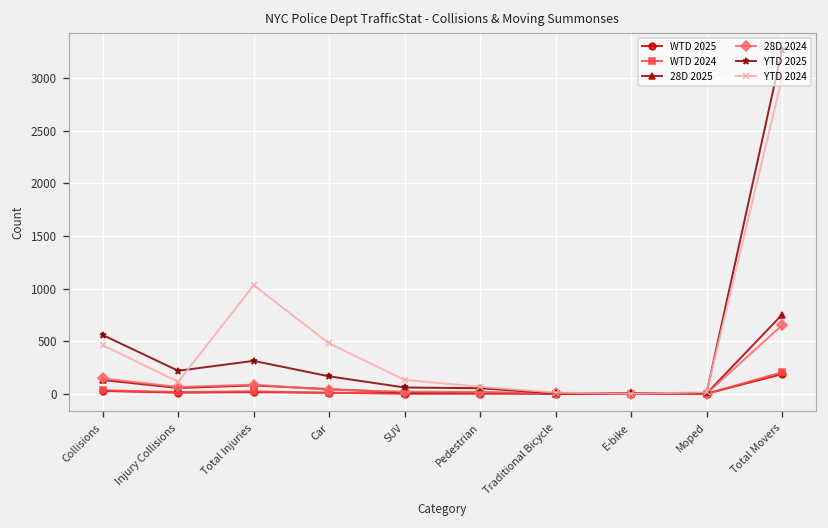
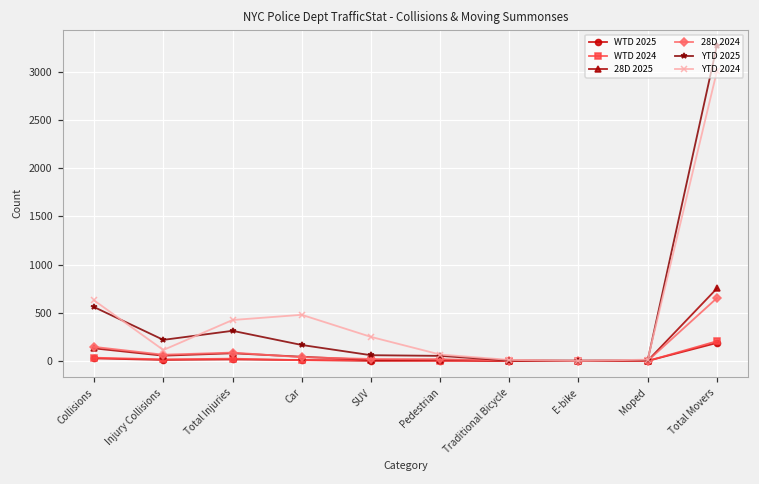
YTD 2024, Collisions: 500 -> 600
YTD 2024, Total Injuries: 1000 -> 400
YTD 2024, SUV: 100 -> 300
